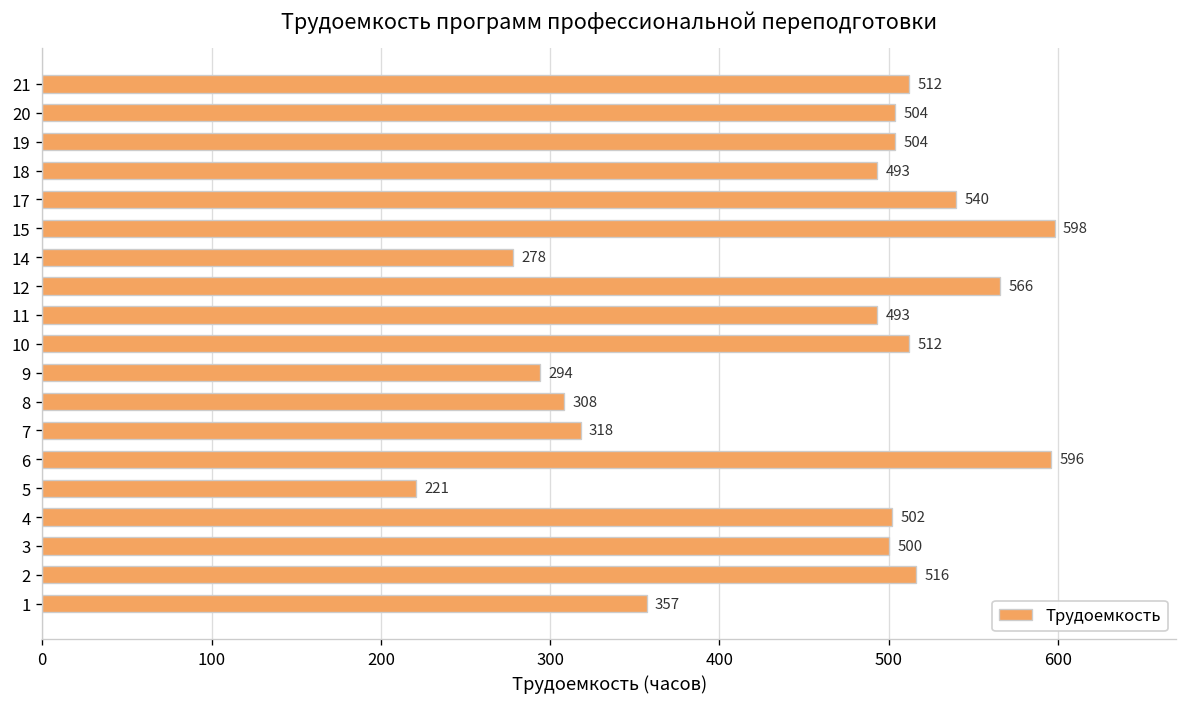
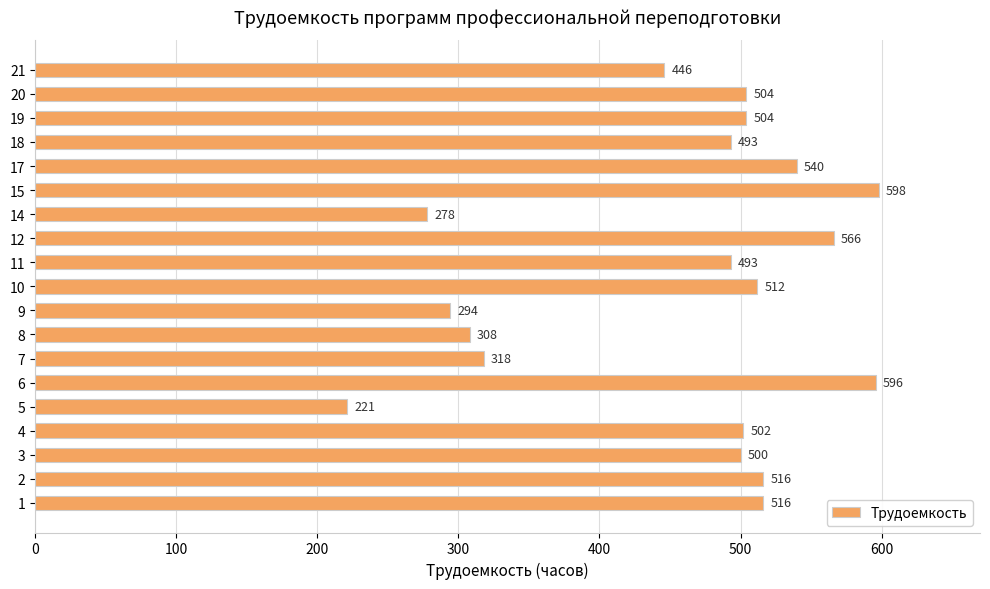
21: 512 -> 446
1: 357 -> 516
